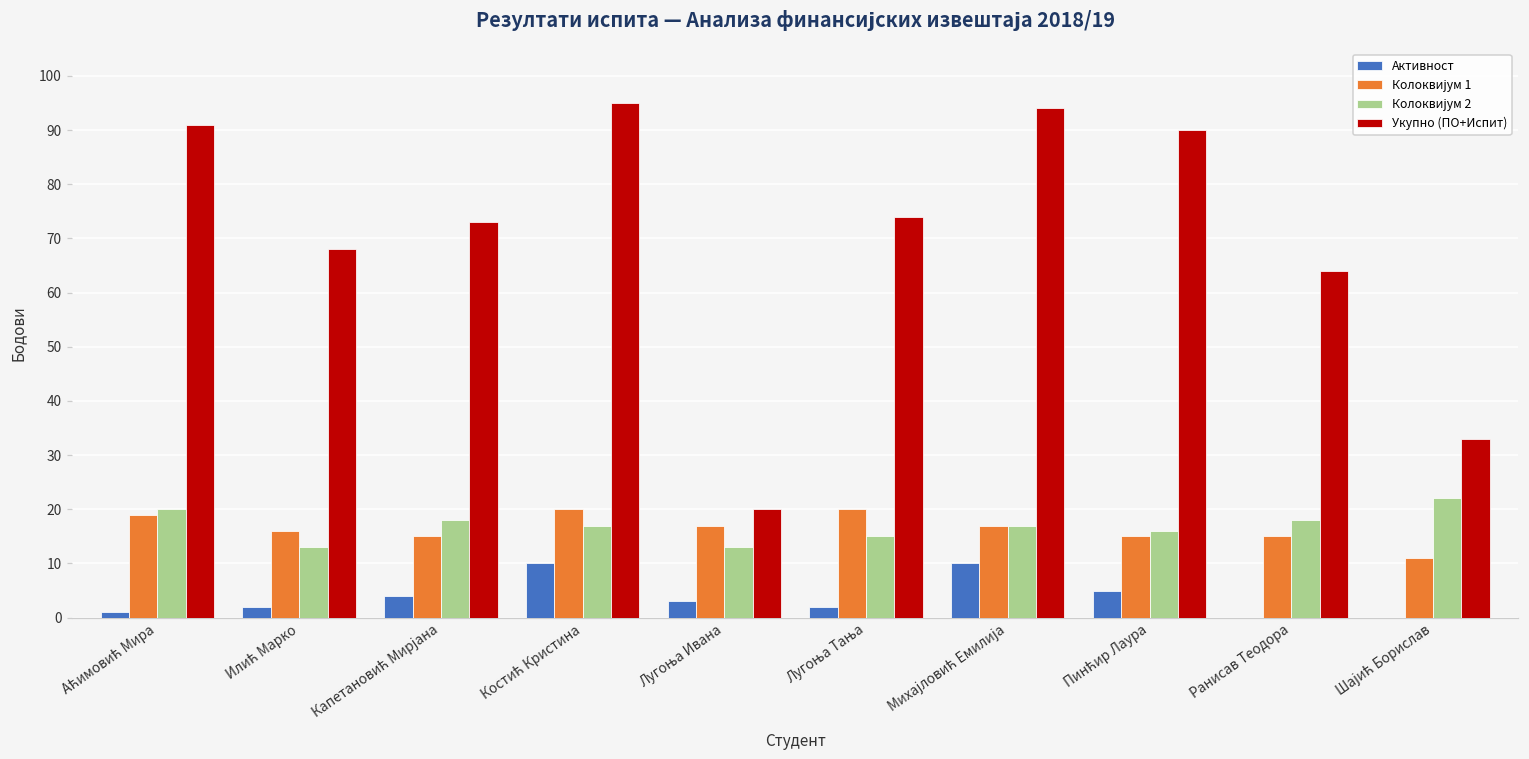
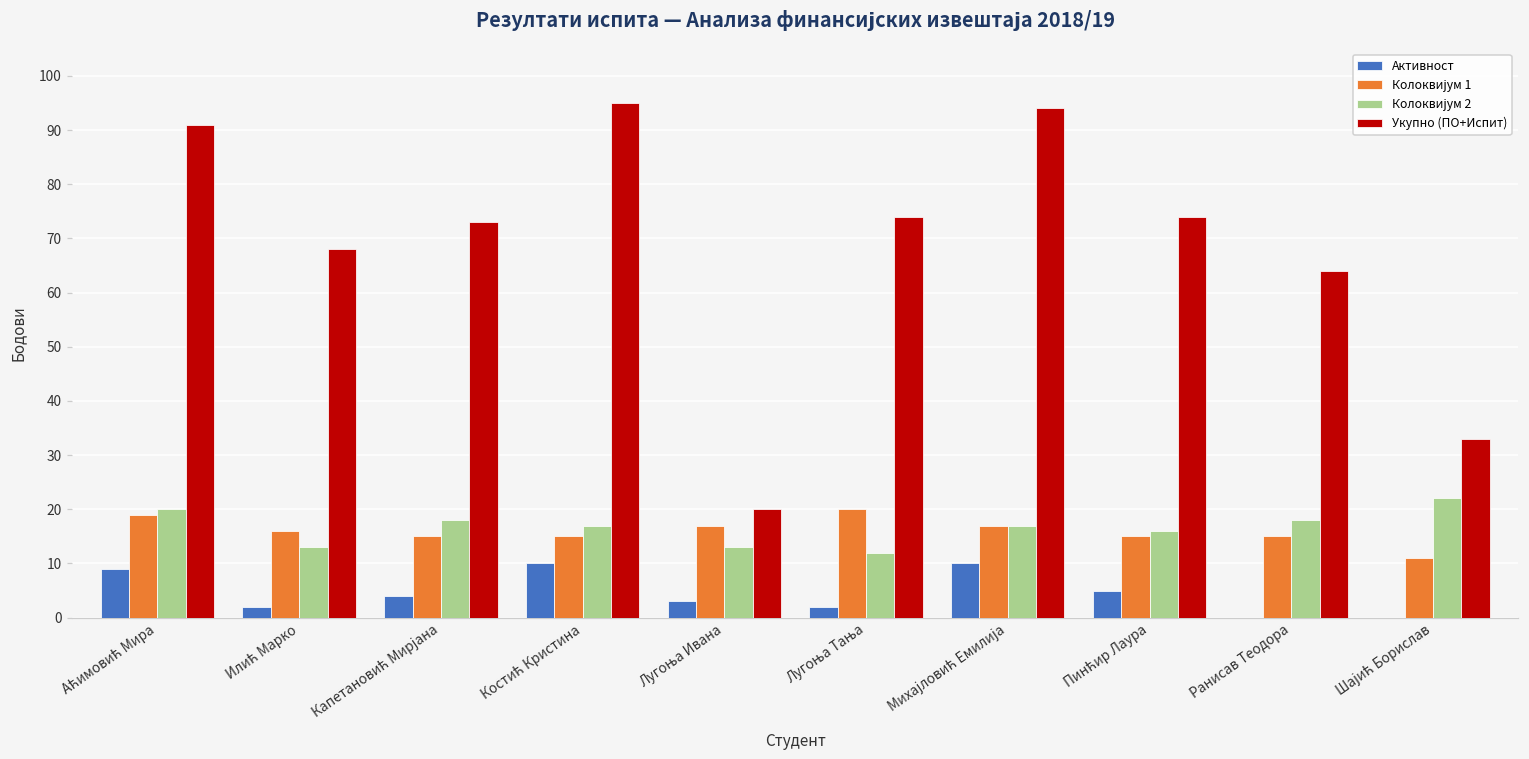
Активност, Аћимовић Мира: 1 -> 9
Колоквијум 1, Костић Кристина: 20 -> 15
Колоквијум 2, Лугоња Тања: 15 -> 12
Укупно (ПО+Испит), Пинћир Лаура: 90 -> 74
